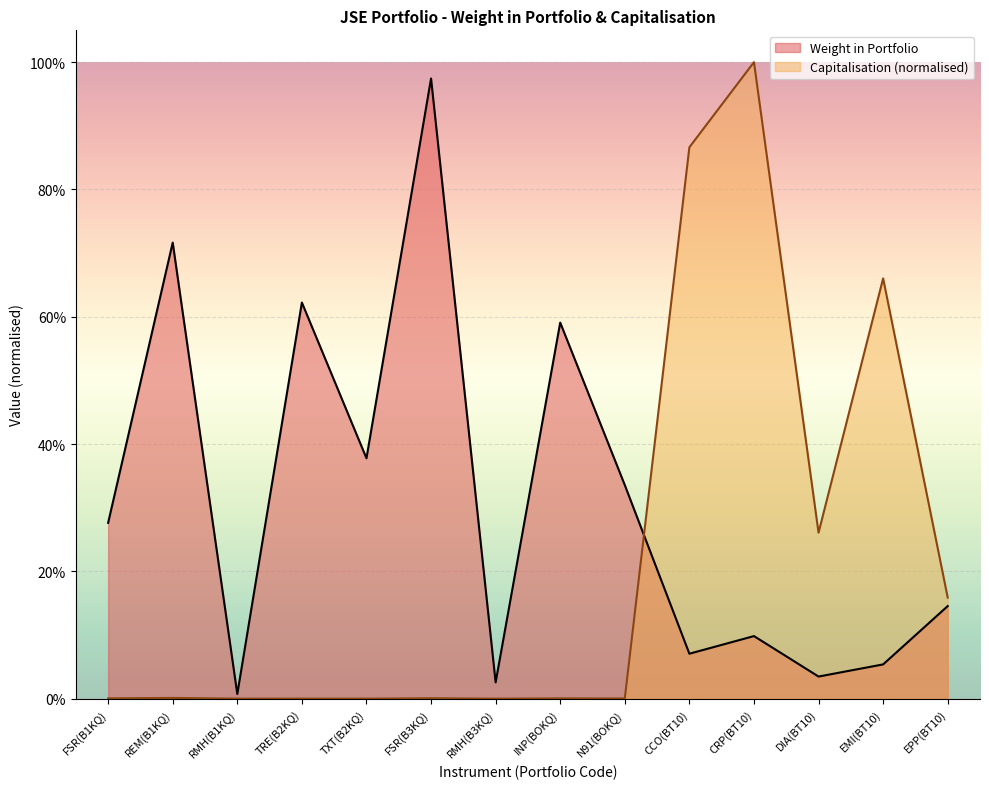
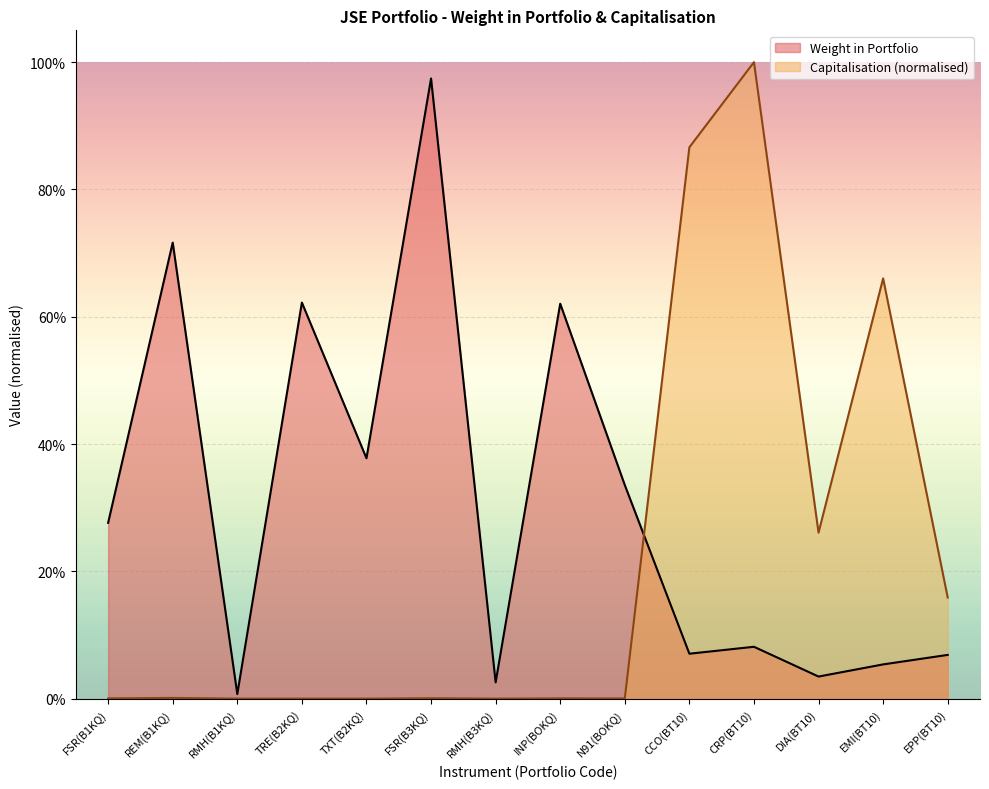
Weight in Portfolio, INP(BOKQ): 59% -> 62%
Weight in Portfolio, CRP(BT10): 10% -> 8%
Weight in Portfolio, EPP(BT10): 15% -> 7%
